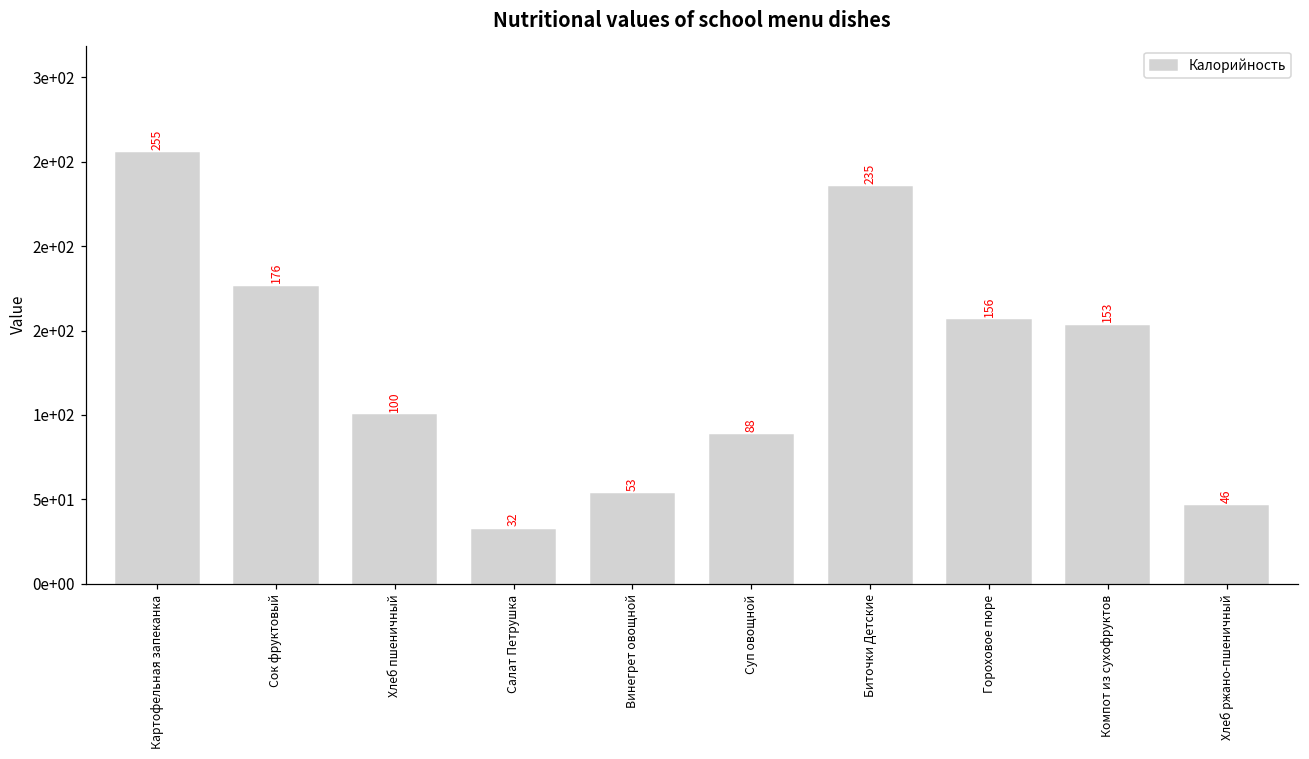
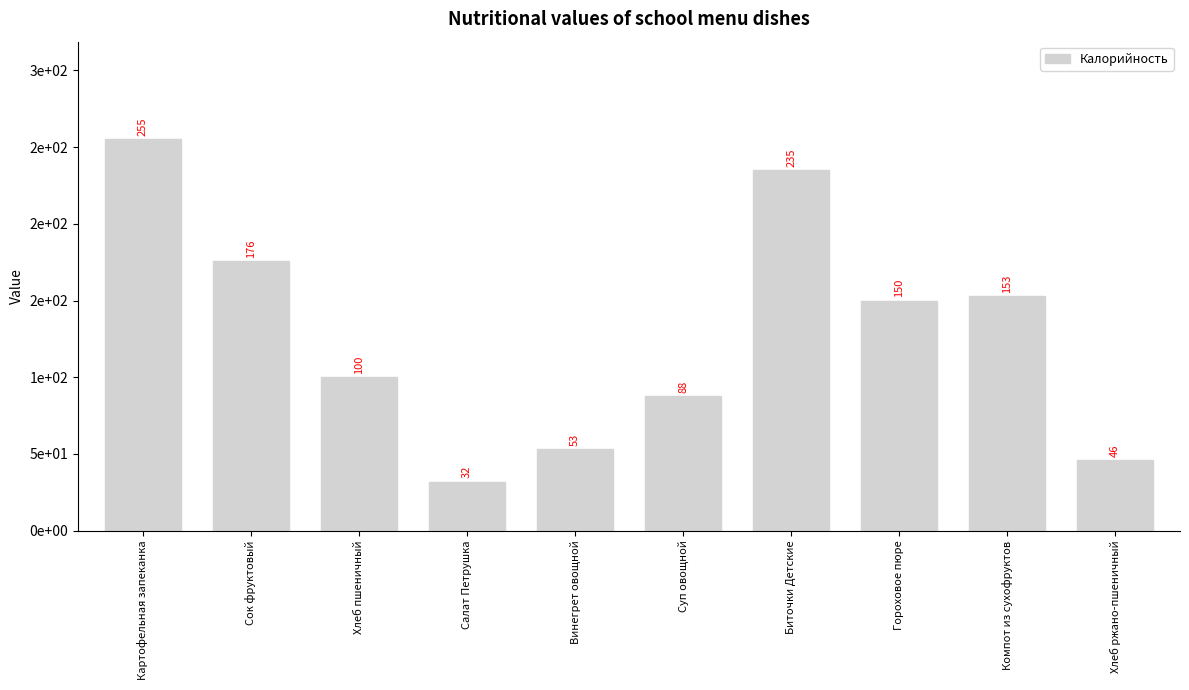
Гороховое пюре: 156 -> 150
